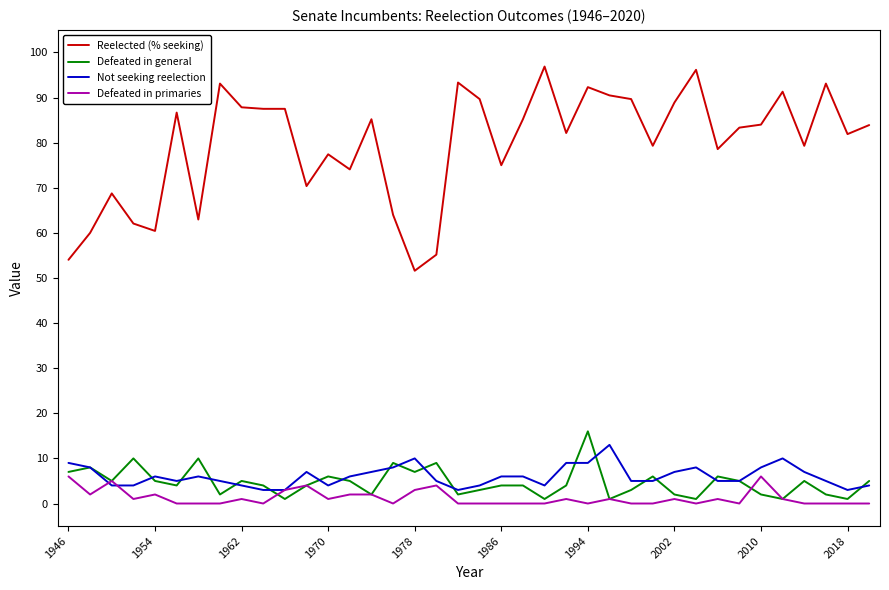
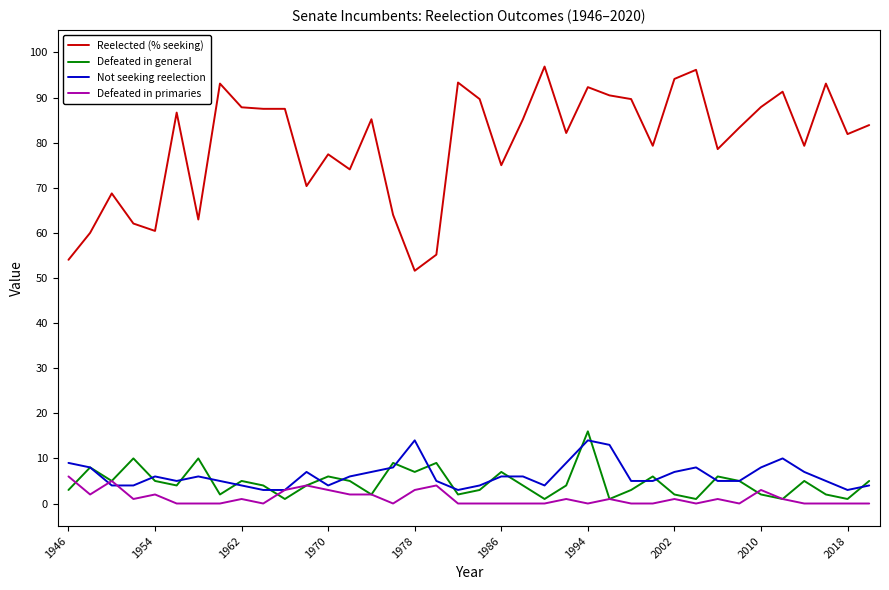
Defeated in general, 1946: 7 -> 3
Defeated in primaries, 1970: 1 -> 3
Not seeking reelection, 1978: 10 -> 14
Defeated in general, 1986: 4 -> 7
Not seeking reelection, 1994: 9 -> 14
Reelected (% seeking), 2002: 89 -> 94
Reelected (% seeking), 2010: 84 -> 88
Defeated in primaries, 2010: 6 -> 3
